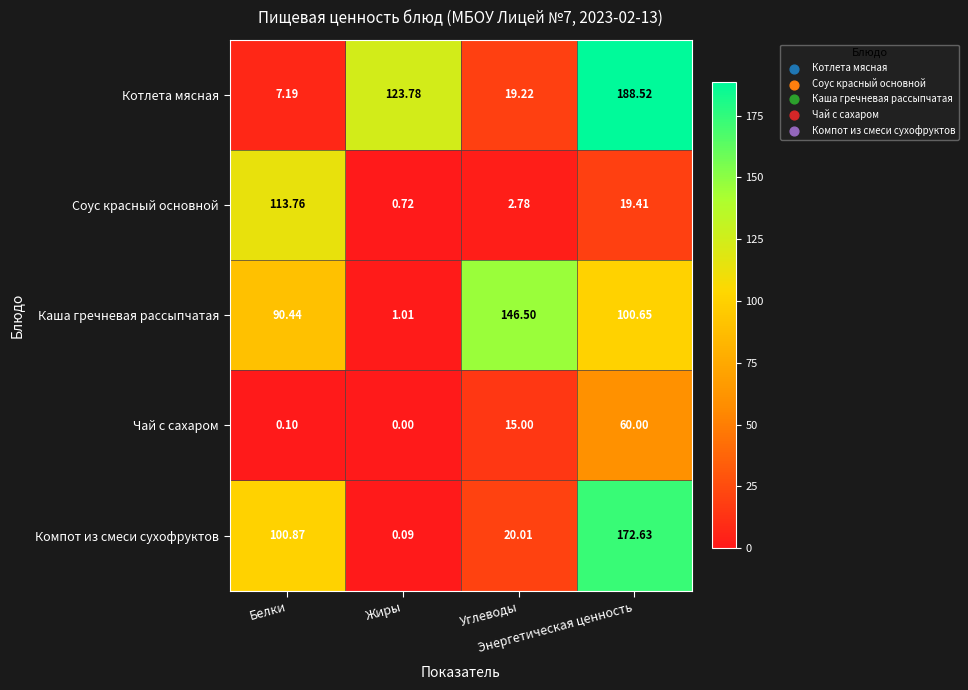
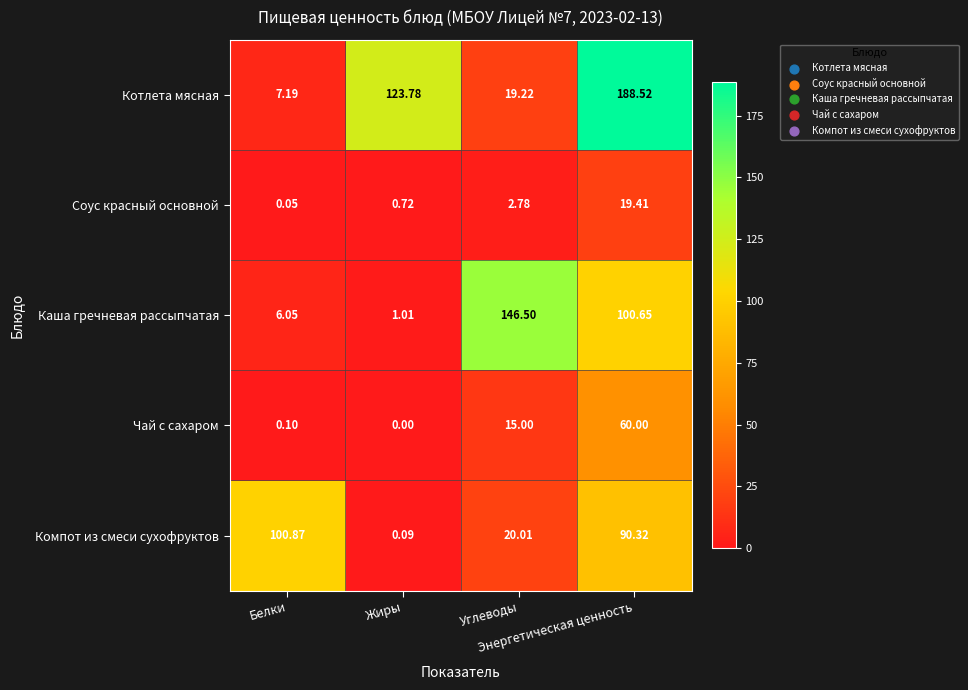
Соус красный основной, Белки: 113.76 -> 0.05
Каша гречневая рассыпчатая, Белки: 90.44 -> 6.05
Компот из смеси сухофруктов, Энергетическая ценность: 172.63 -> 90.32
